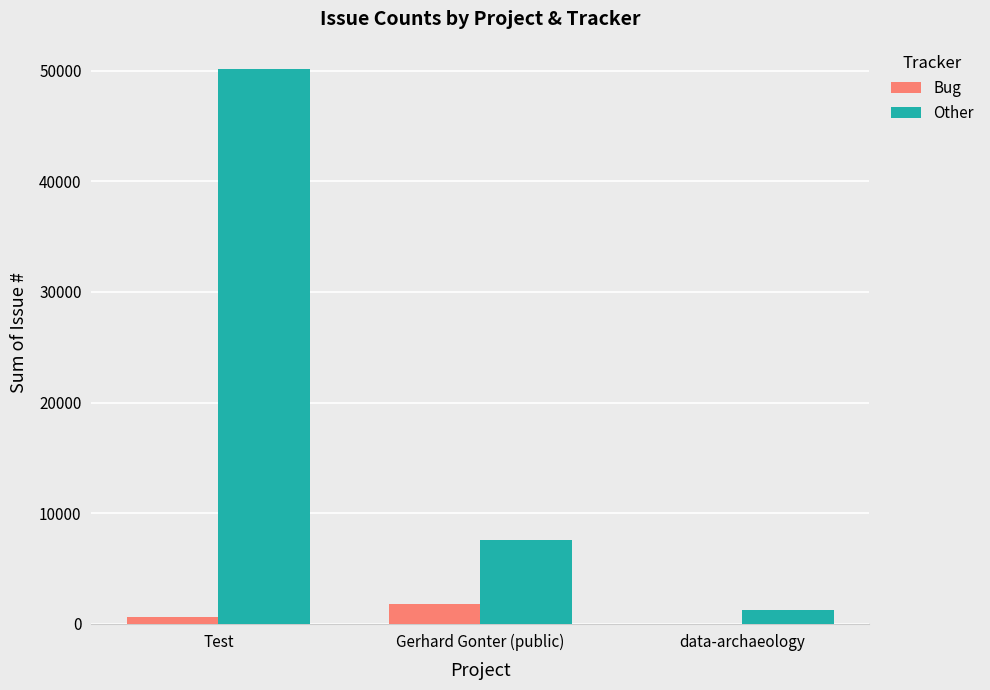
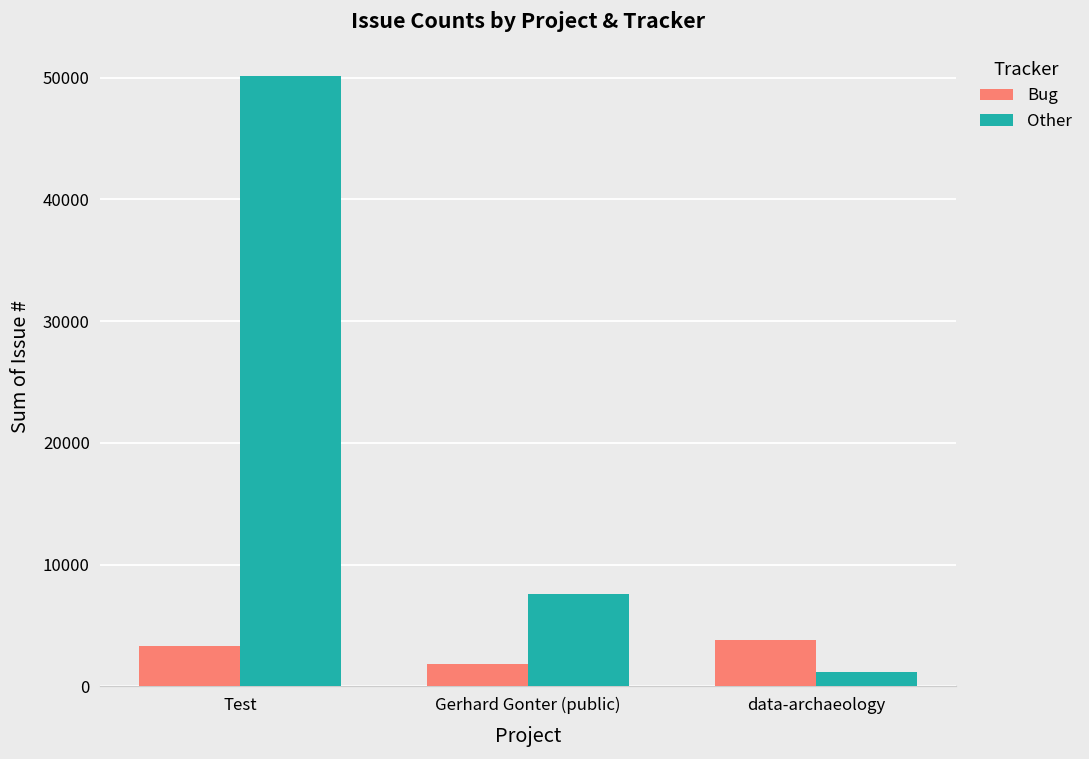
Bug, Test: 700 -> 3300
Bug, data-archaeology: 0 -> 3800
